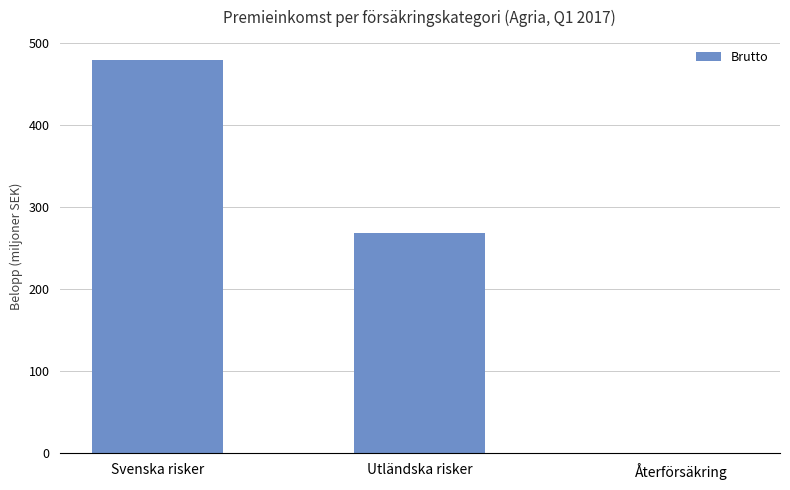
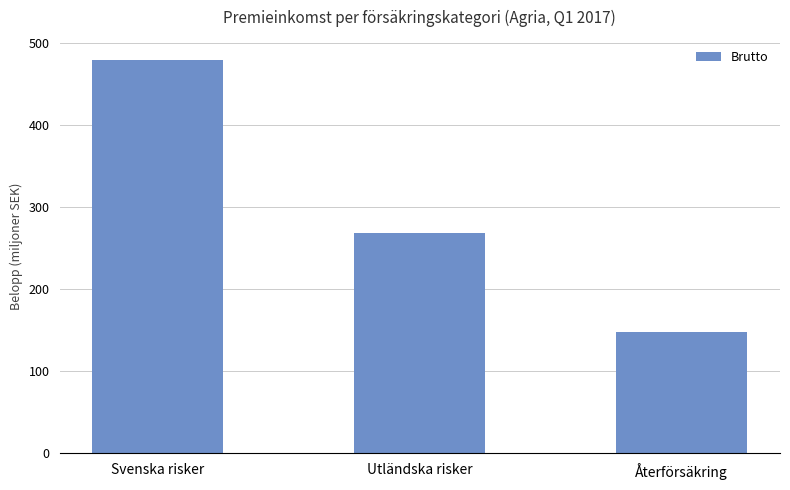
Återförsäkring: 0 -> 150
